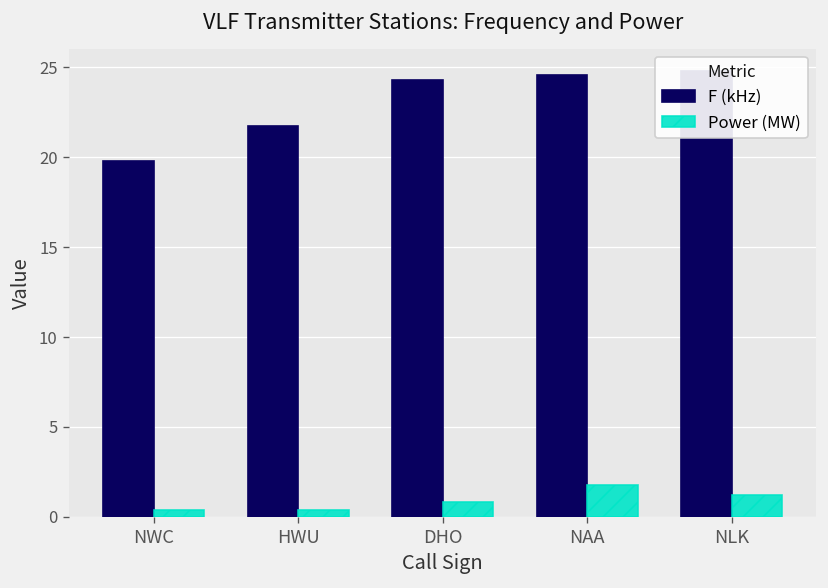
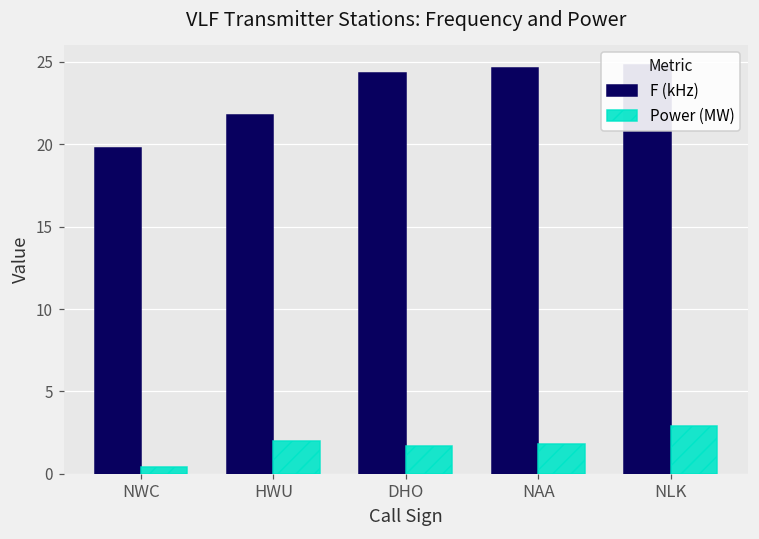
Power (MW), HWU: 0.4 -> 2.0
Power (MW), DHO: 0.8 -> 1.7
Power (MW), NLK: 1.2 -> 2.9
